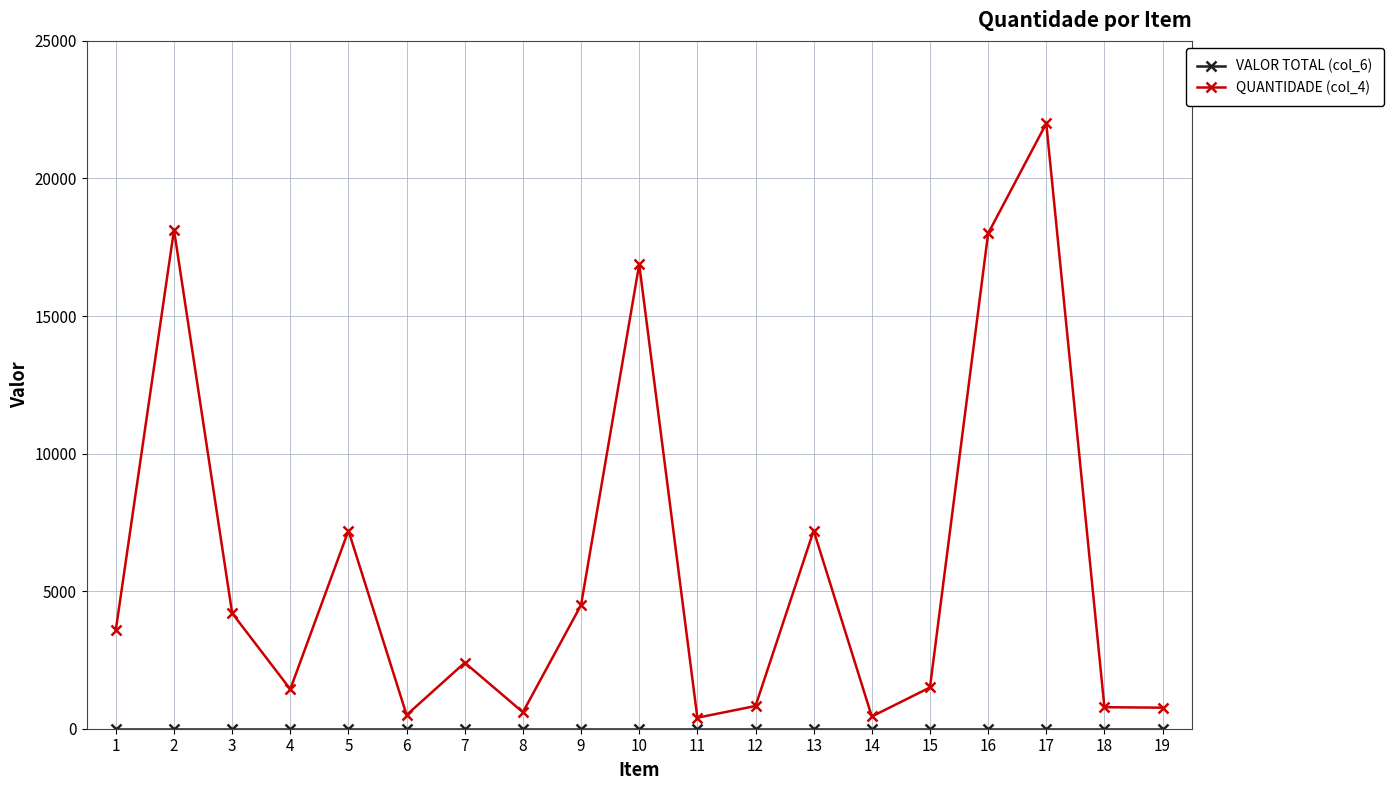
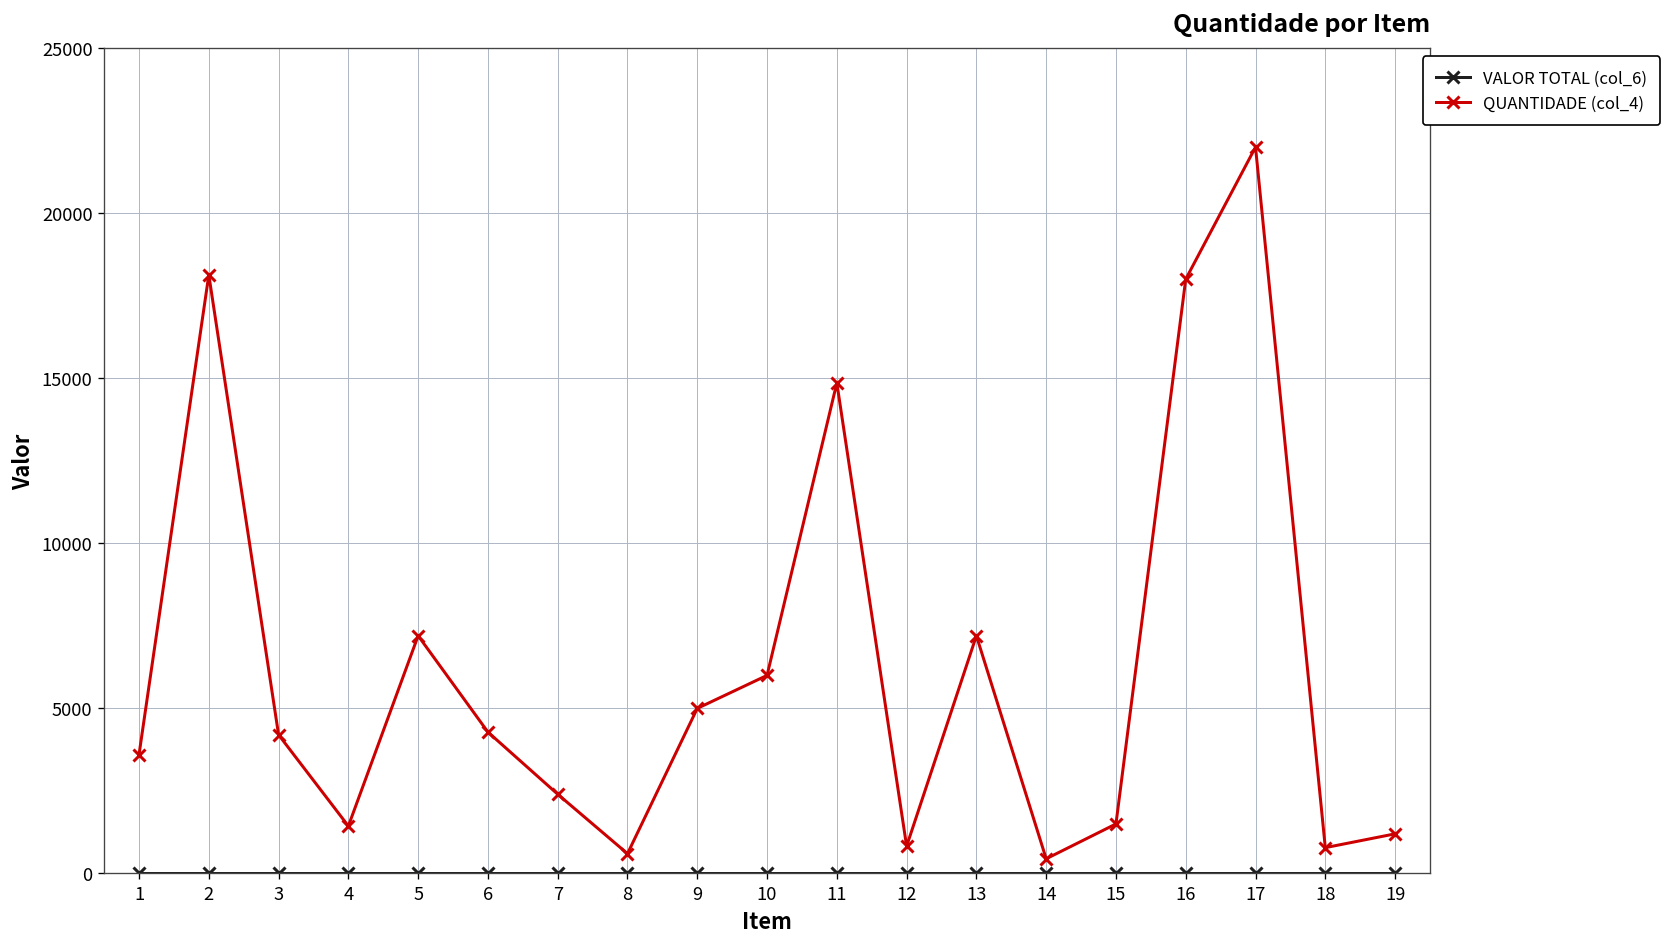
QUANTIDADE (col_4), 6: 500 -> 4300
QUANTIDADE (col_4), 9: 4500 -> 5000
QUANTIDADE (col_4), 10: 16900 -> 6000
QUANTIDADE (col_4), 11: 400 -> 14900
QUANTIDADE (col_4), 19: 800 -> 1200
